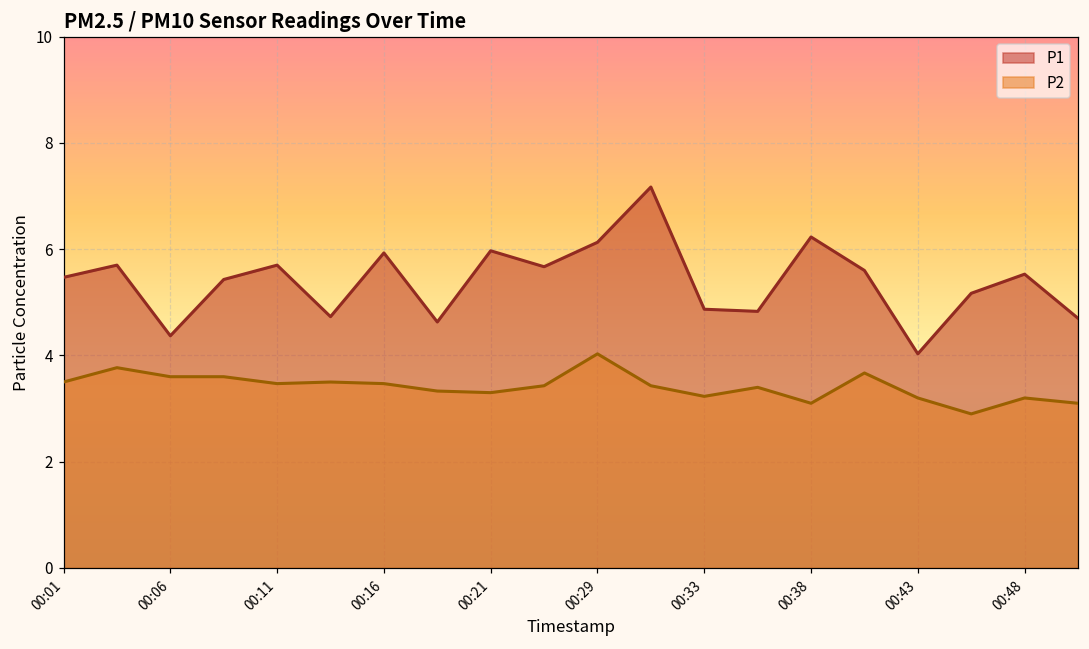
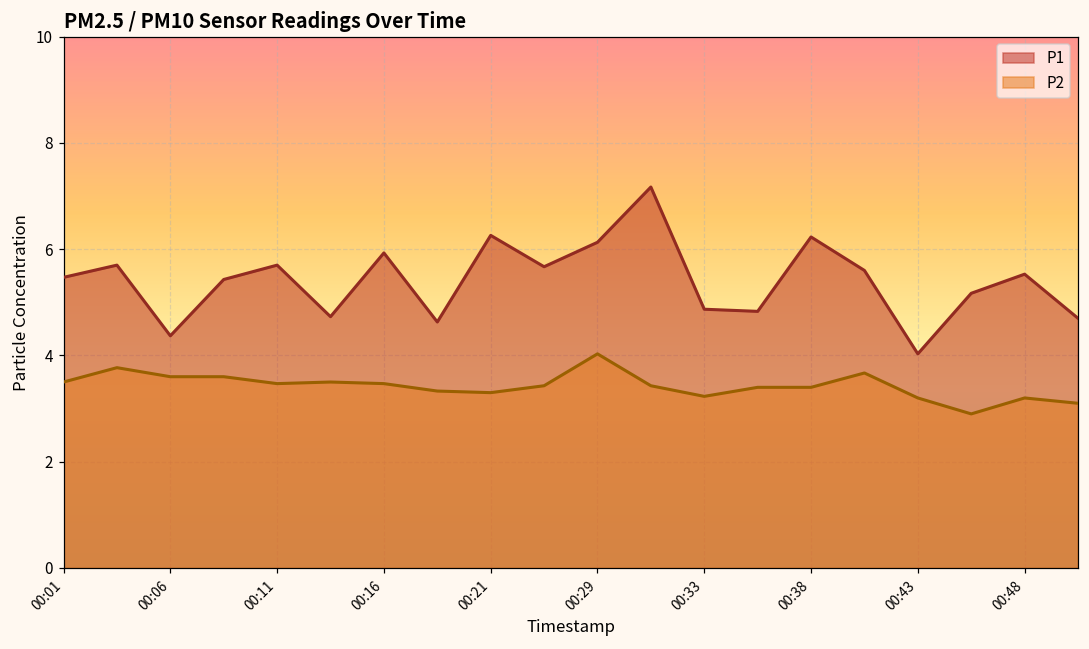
P1, 00:21: 6.0 -> 6.3
P2, 00:38: 3.1 -> 3.4
